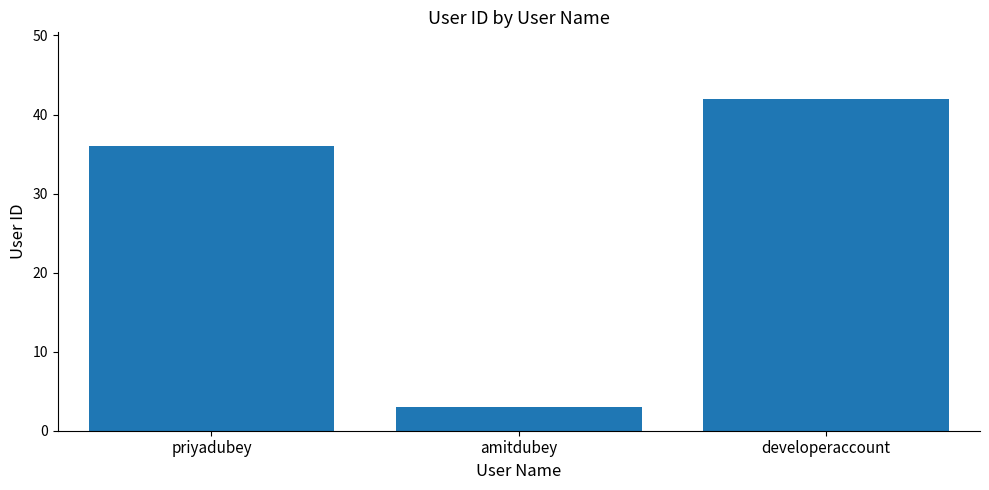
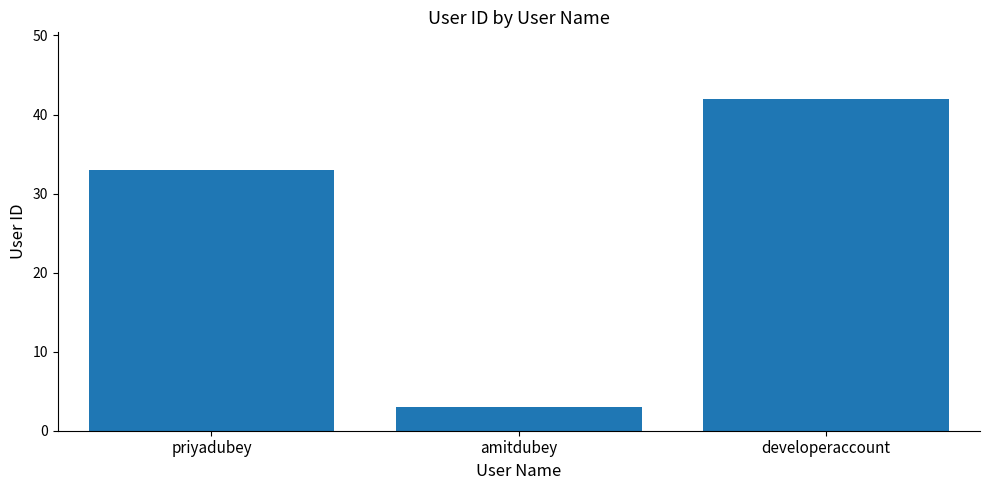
priyadubey: 36 -> 33
